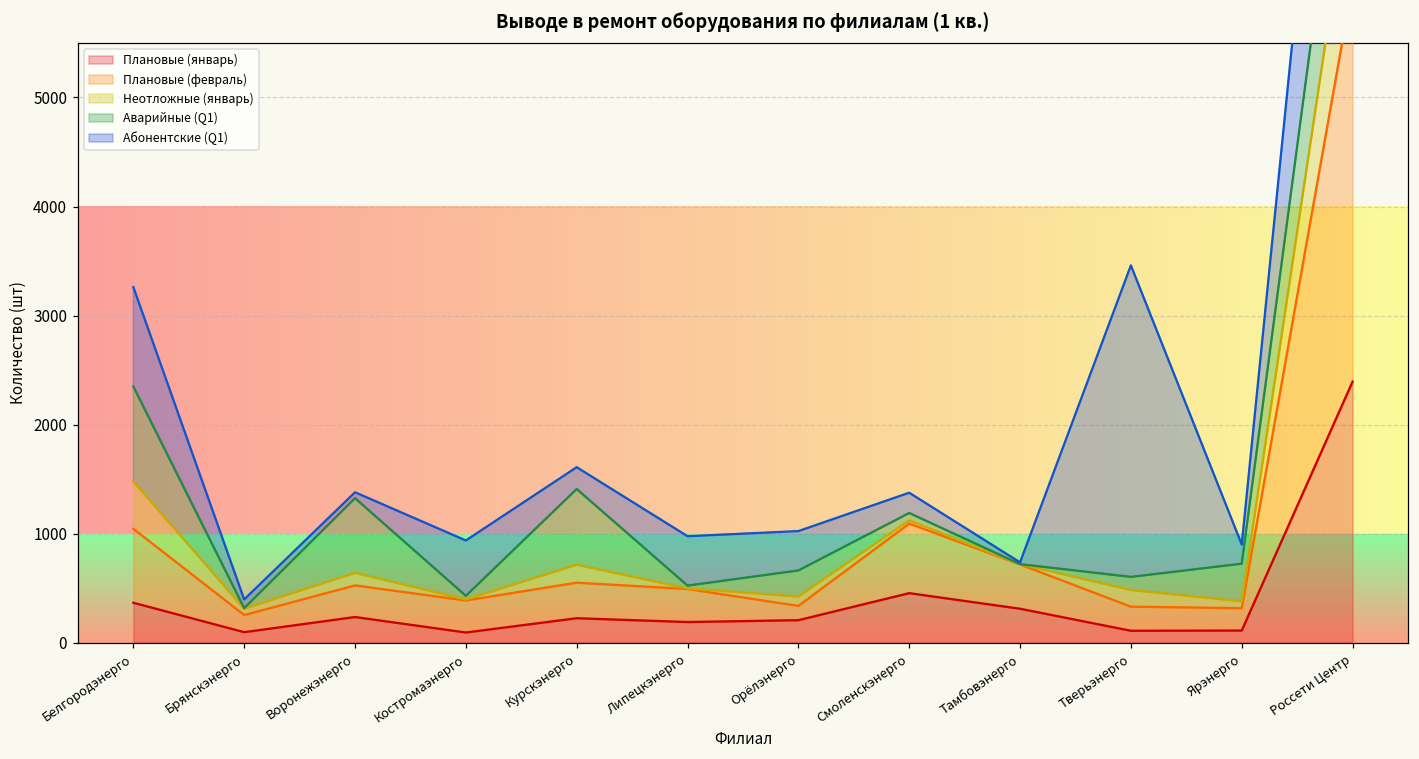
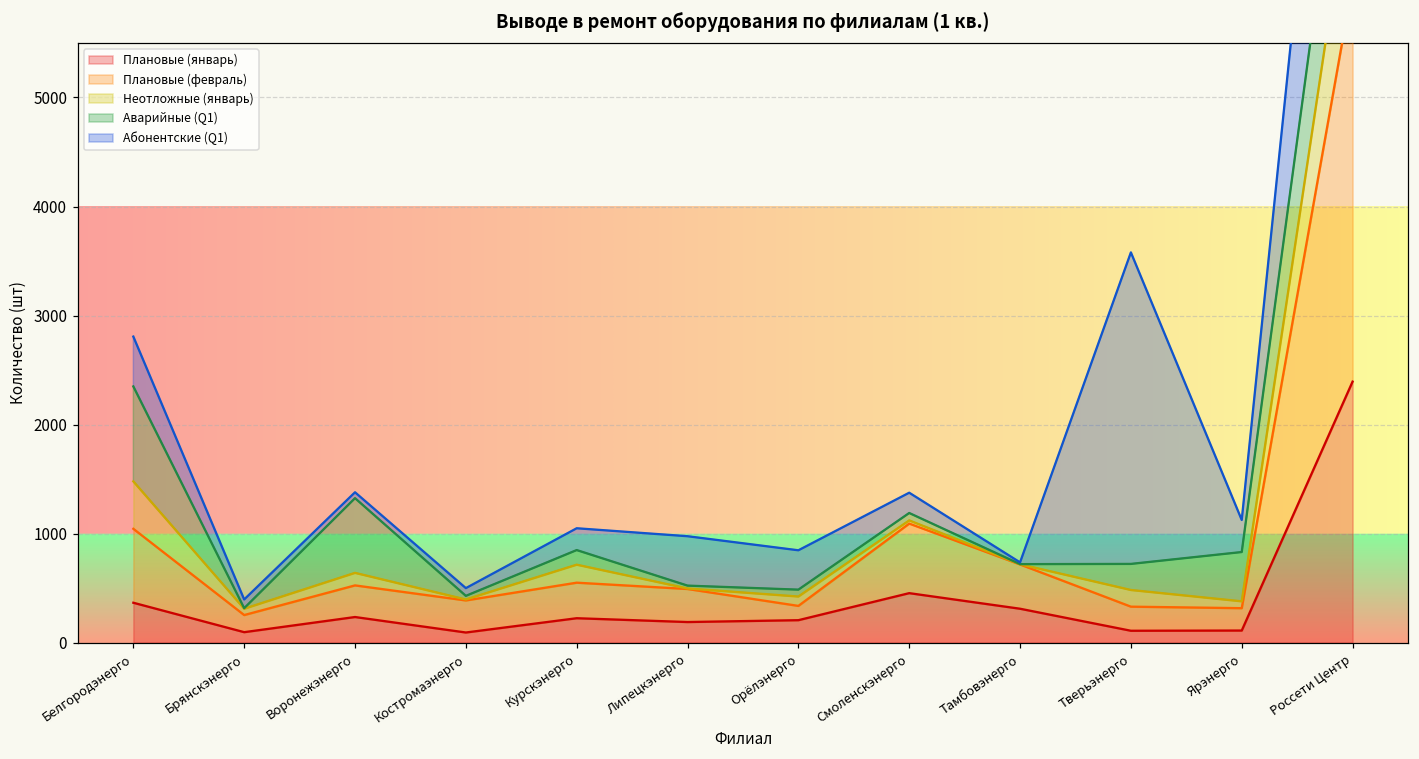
Абонентские (Q1), Белгородэнерго: 900 -> 500
Абонентские (Q1), Костромаэнерго: 500 -> 100
Аварийные (Q1), Курскэнерго: 700 -> 100
Аварийные (Q1), Орёлэнерго: 200 -> 100
Аварийные (Q1), Тверьэнерго: 100 -> 200
Аварийные (Q1), Ярэнерго: 300 -> 500
Абонентские (Q1), Ярэнерго: 200 -> 300
